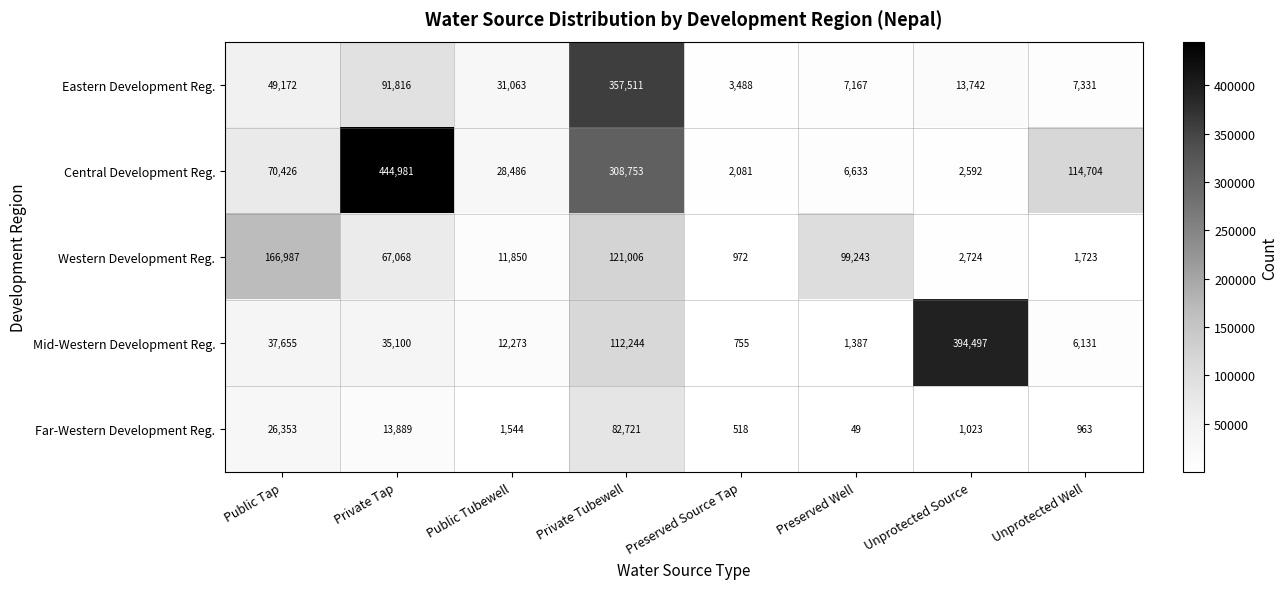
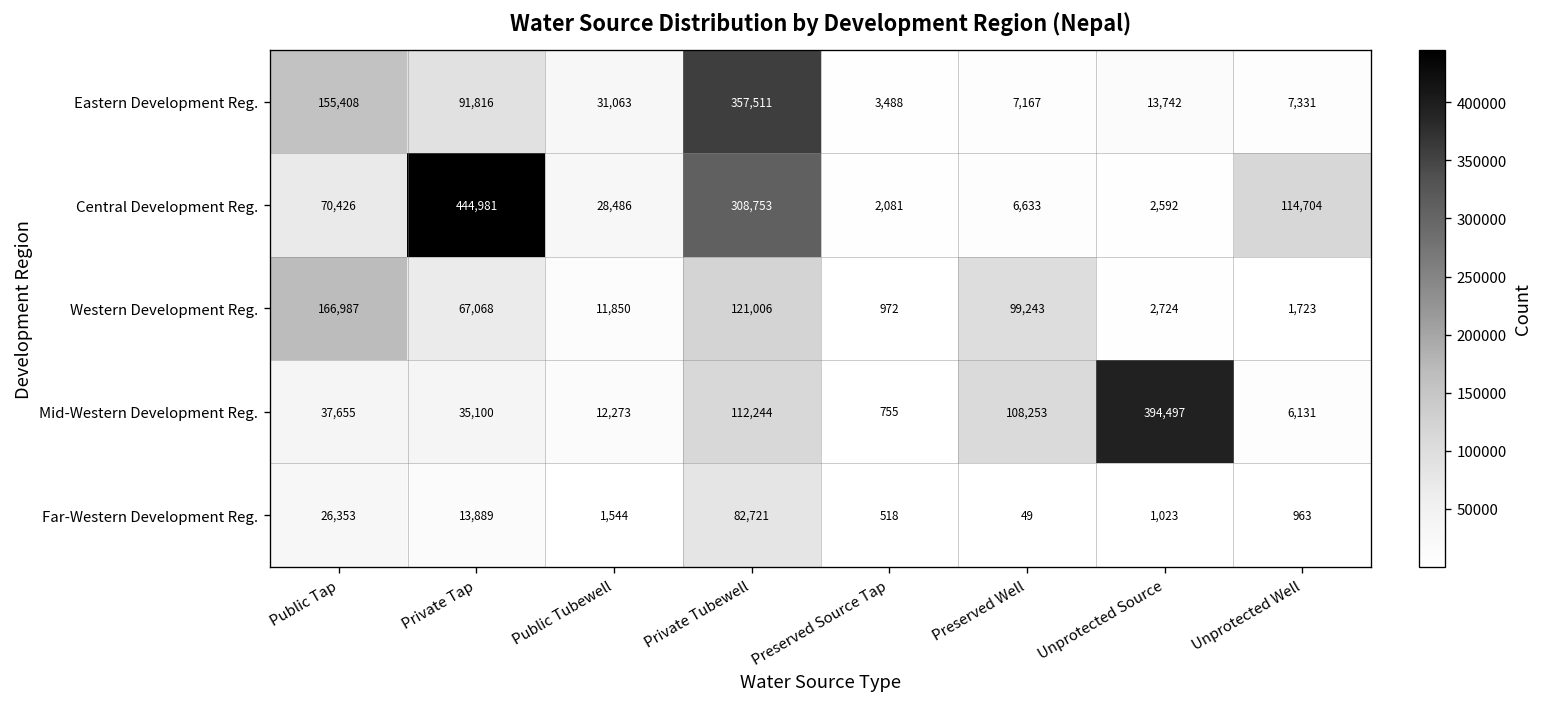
Eastern Development Reg., Public Tap: 49,172 -> 155,408
Mid-Western Development Reg., Preserved Well: 1,387 -> 108,253
